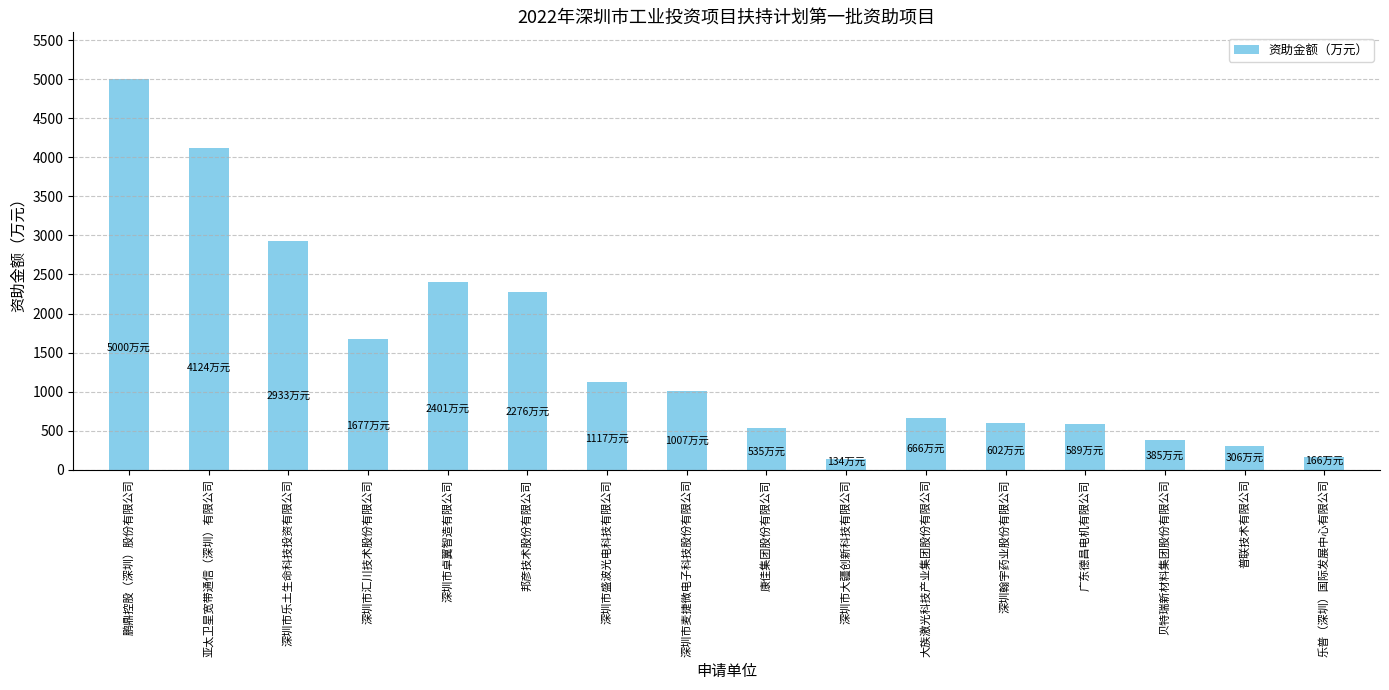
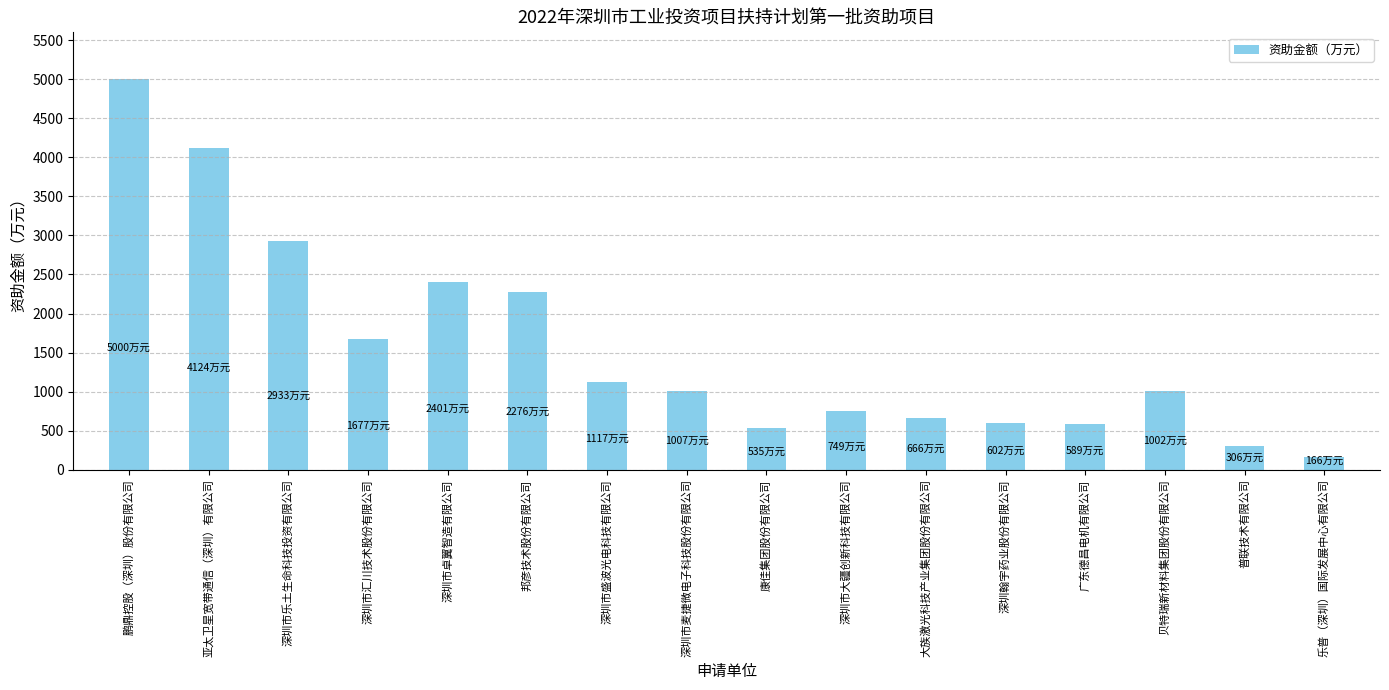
深圳市大疆创新科技有限公司: 134 -> 749
贝特瑞新材料集团股份有限公司: 385 -> 1002
